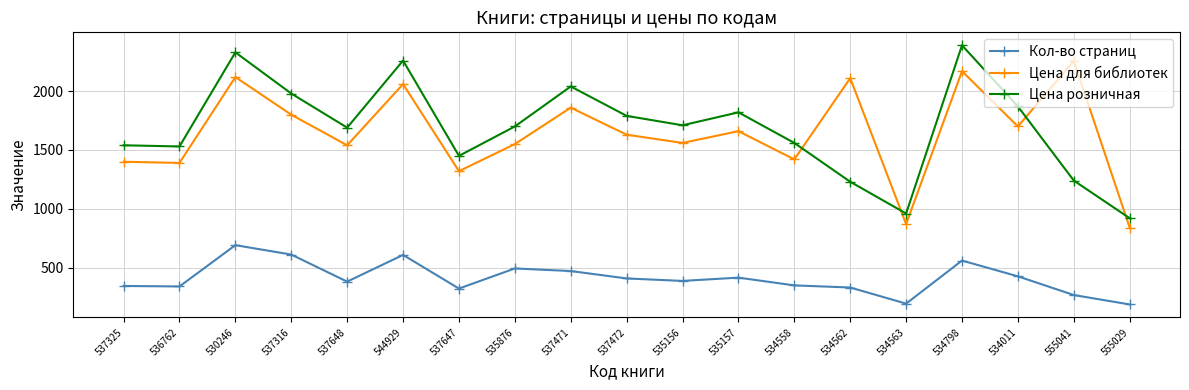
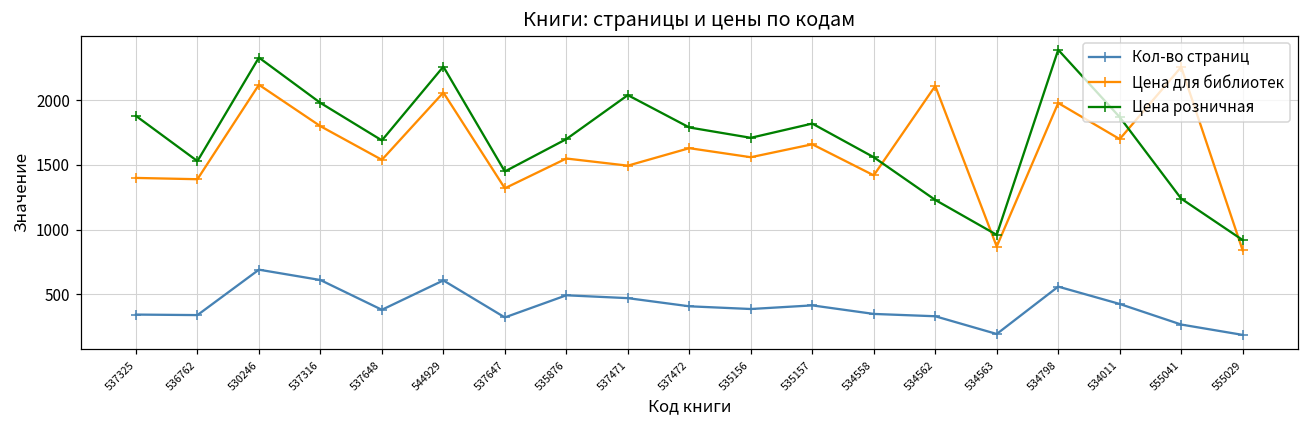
Цена розничная, 537325: 1540 -> 1880
Цена для библиотек, 537471: 1860 -> 1490
Цена для библиотек, 534798: 2170 -> 1980
